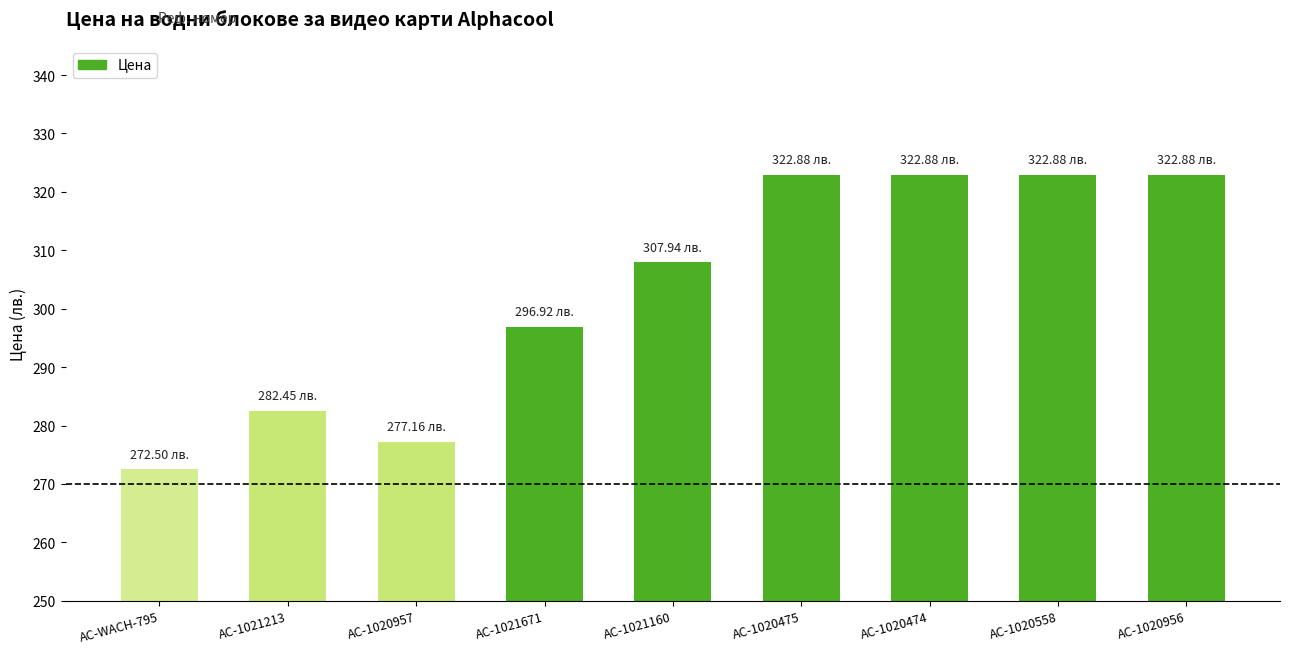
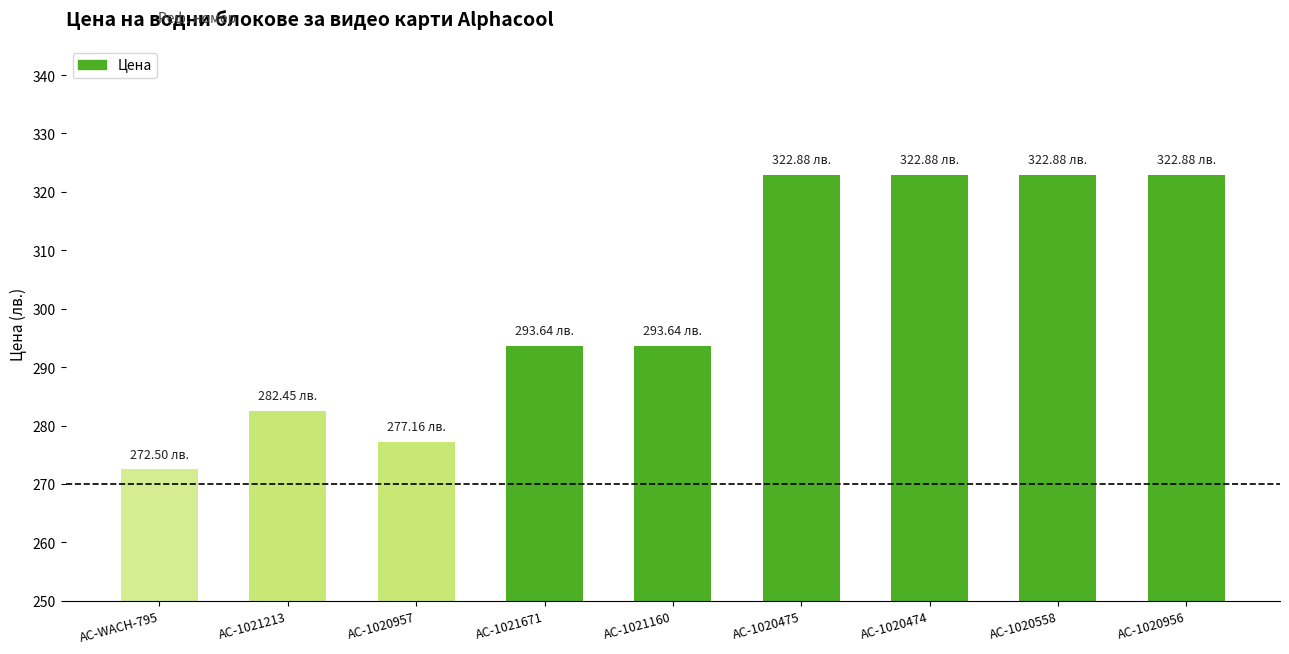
AC-1021671: 296.92 -> 293.64
AC-1021160: 307.94 -> 293.64
